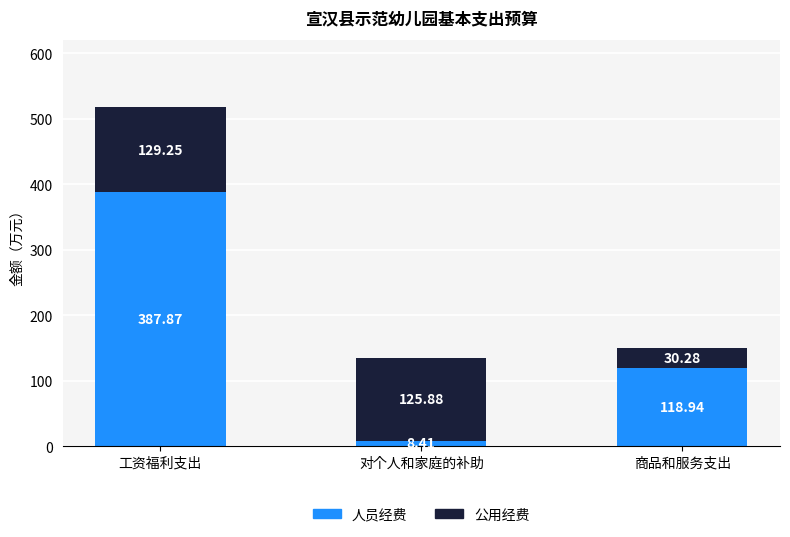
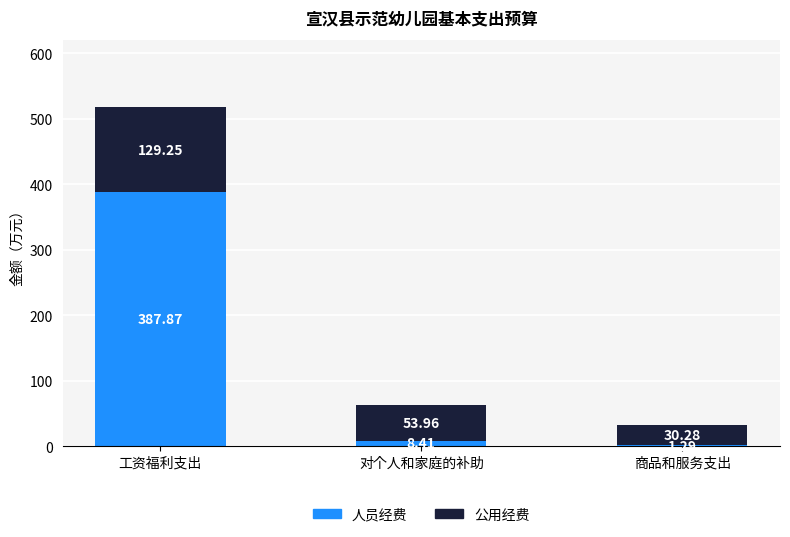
公用经费, 对个人和家庭的补助: 125.88 -> 53.96
人员经费, 商品和服务支出: 118.94 -> 1.29
